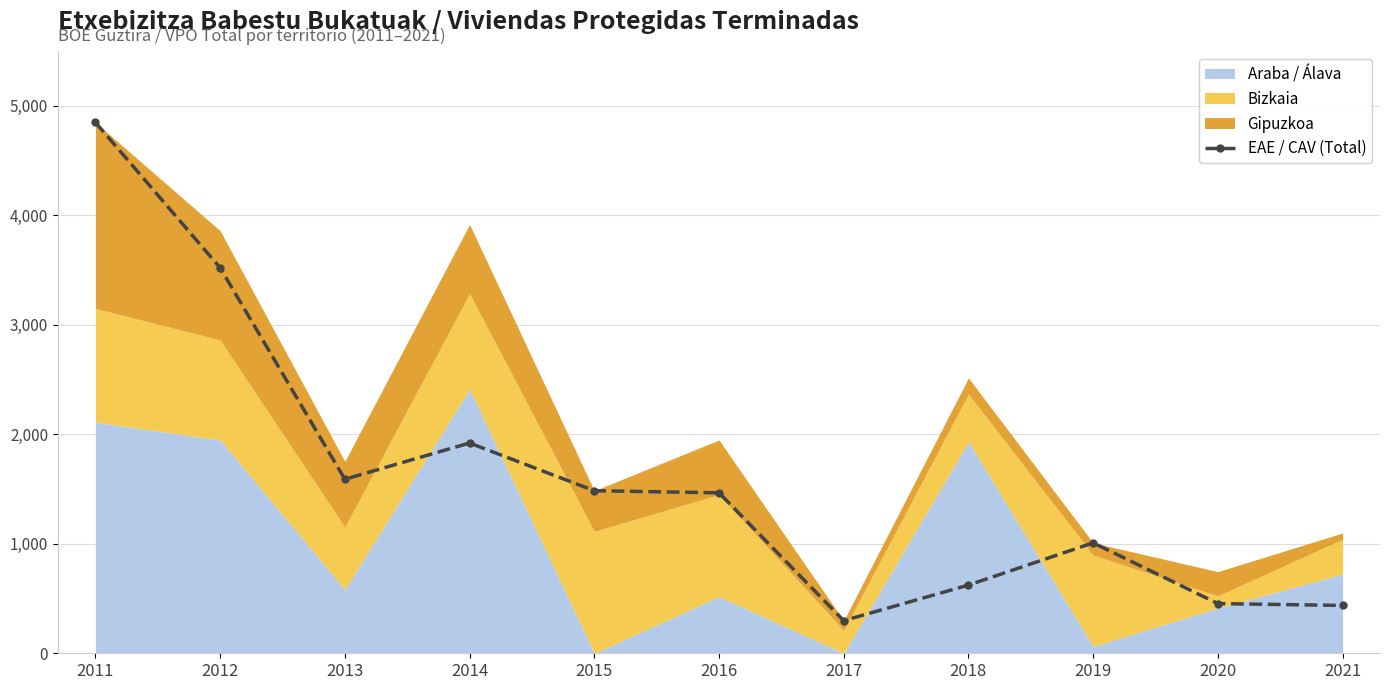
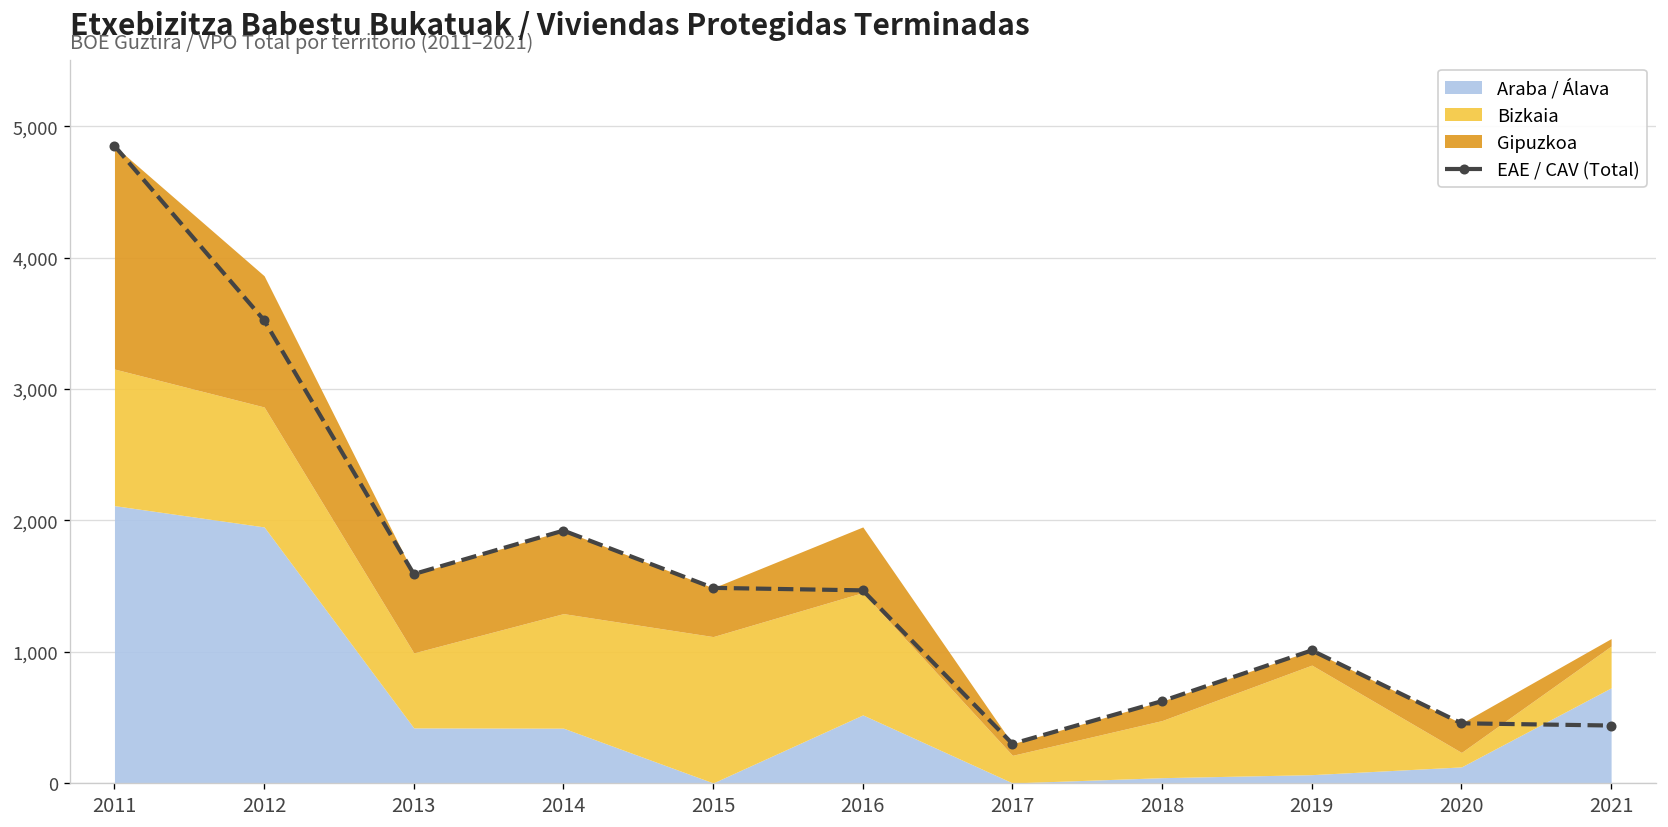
Araba / Álava, 2013: 580 -> 420
Araba / Álava, 2014: 2,410 -> 420
Araba / Álava, 2018: 1,930 -> 40
Araba / Álava, 2020: 410 -> 120
